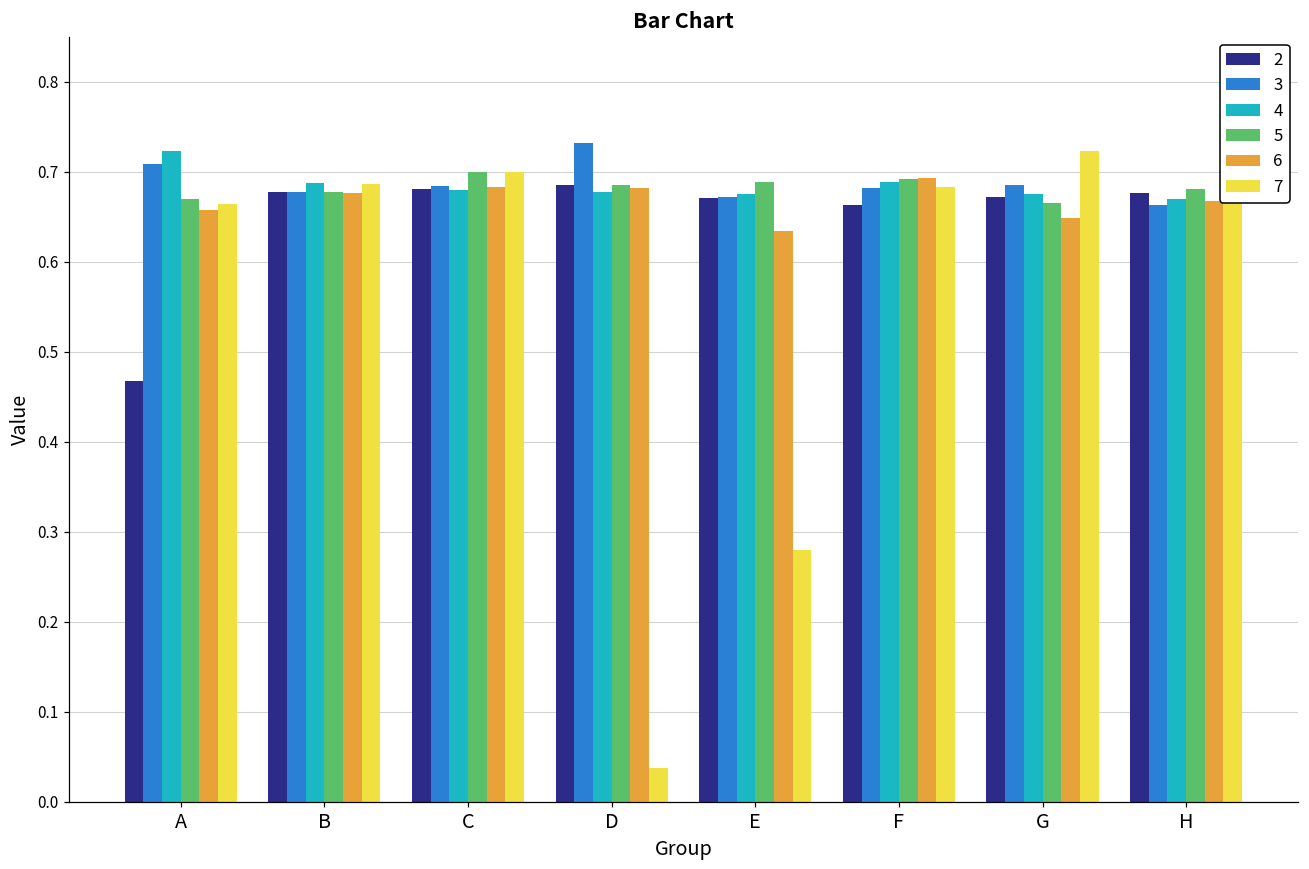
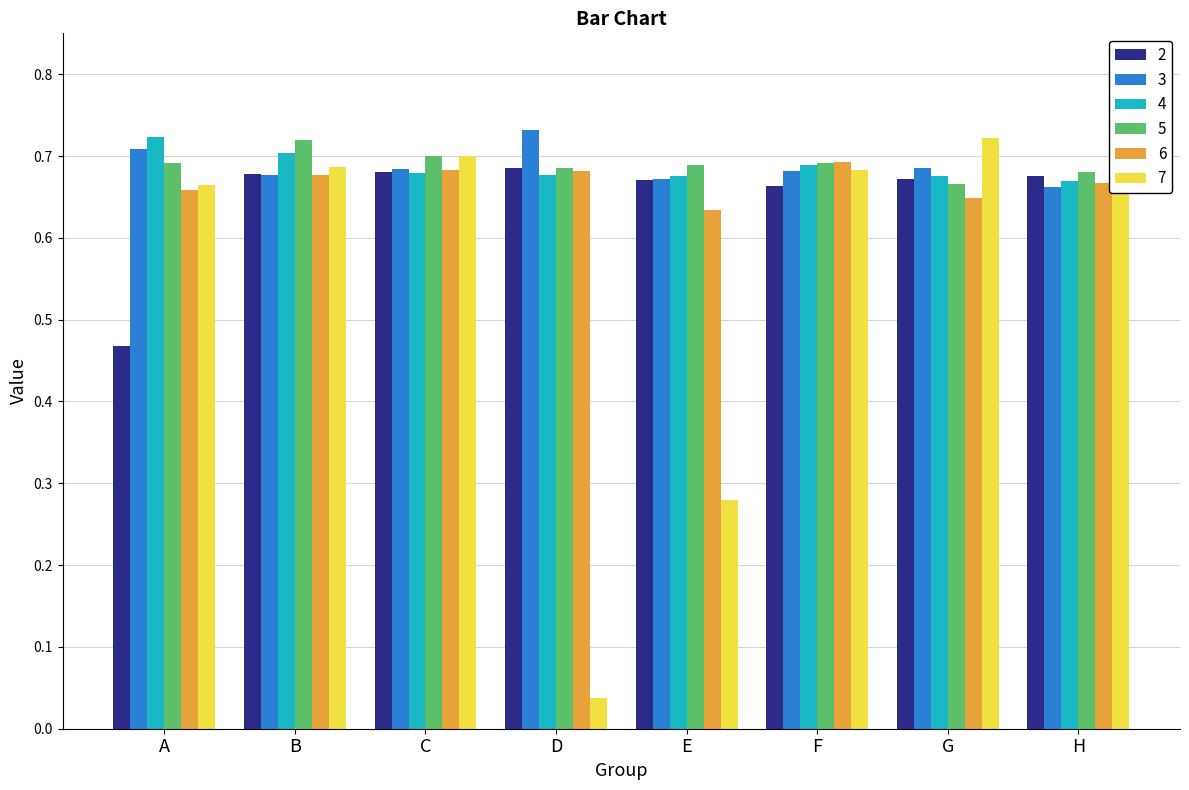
5, A: 0.67 -> 0.69
4, B: 0.69 -> 0.70
5, B: 0.68 -> 0.72
